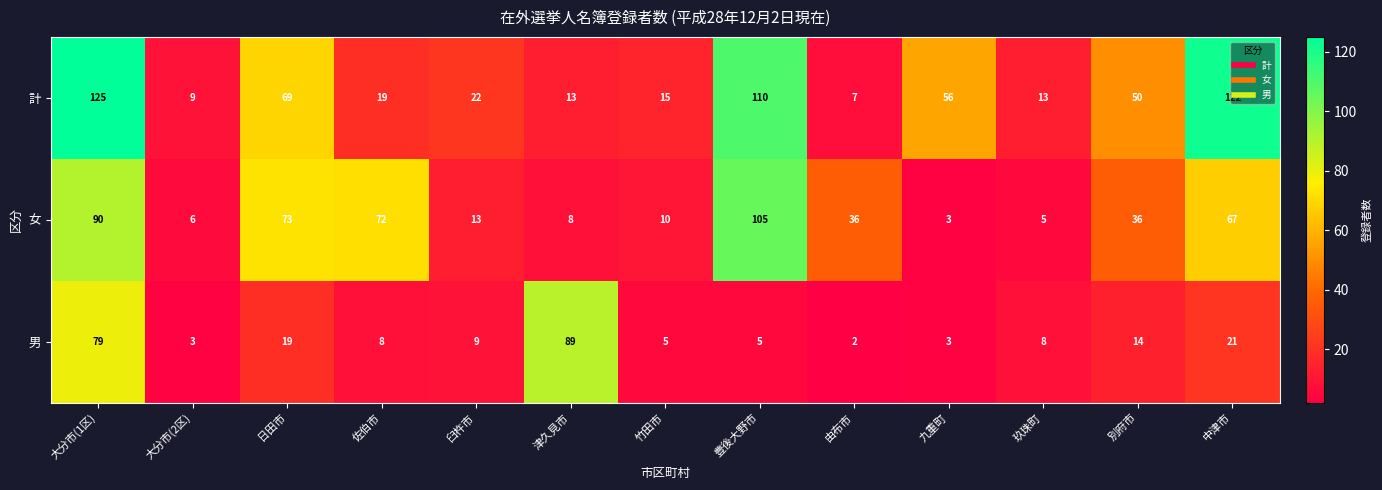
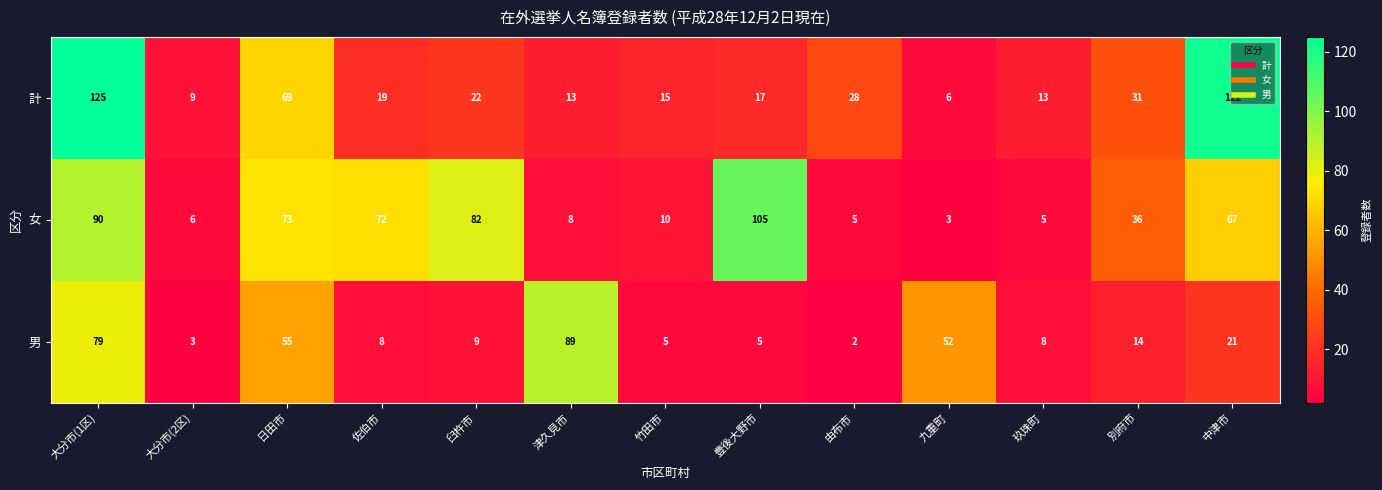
計, 豊後大野市: 110 -> 17
計, 由布市: 7 -> 28
計, 九重町: 56 -> 6
計, 別府市: 50 -> 31
女, 臼杵市: 13 -> 82
女, 由布市: 36 -> 5
男, 日田市: 19 -> 55
男, 九重町: 3 -> 52
